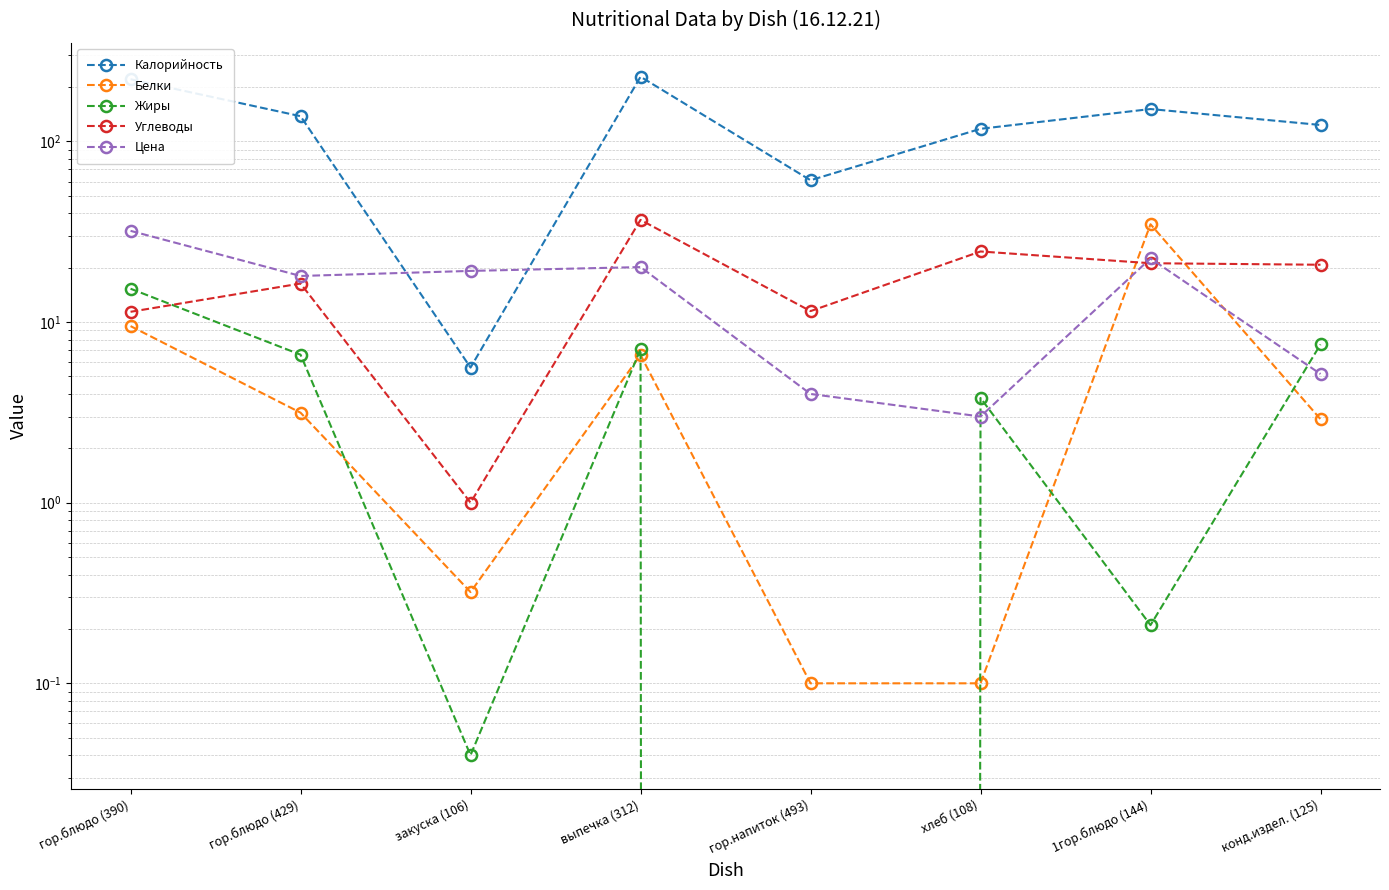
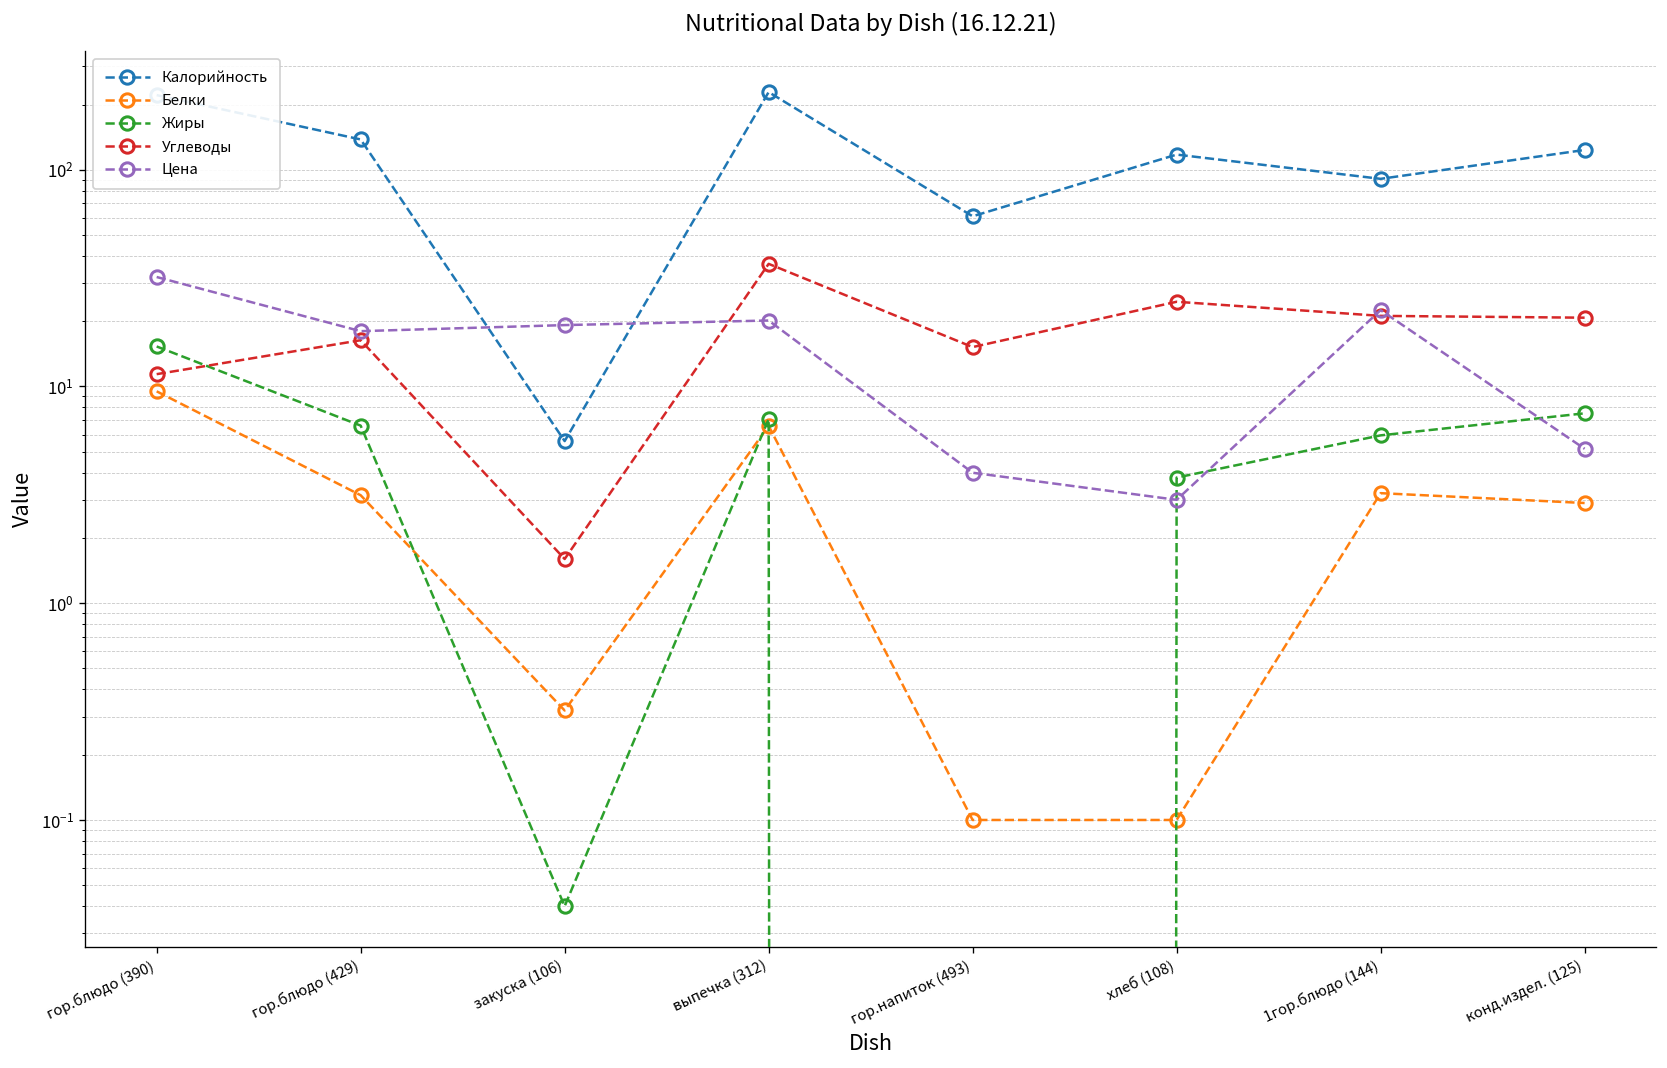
Углеводы, закуска (106): 1.0 -> 1.6
Углеводы, гор.напиток (493): 12 -> 15
Калорийность, 1гор.блюдо (144): 150 -> 90
Белки, 1гор.блюдо (144): 35 -> 3.2
Жиры, 1гор.блюдо (144): 0.21 -> 6.0
